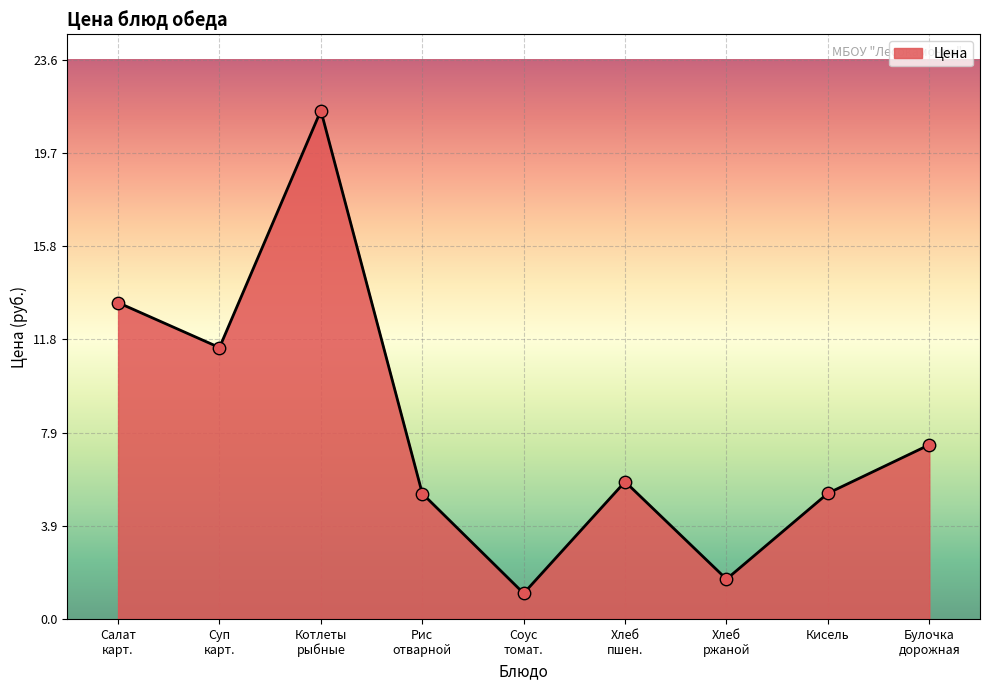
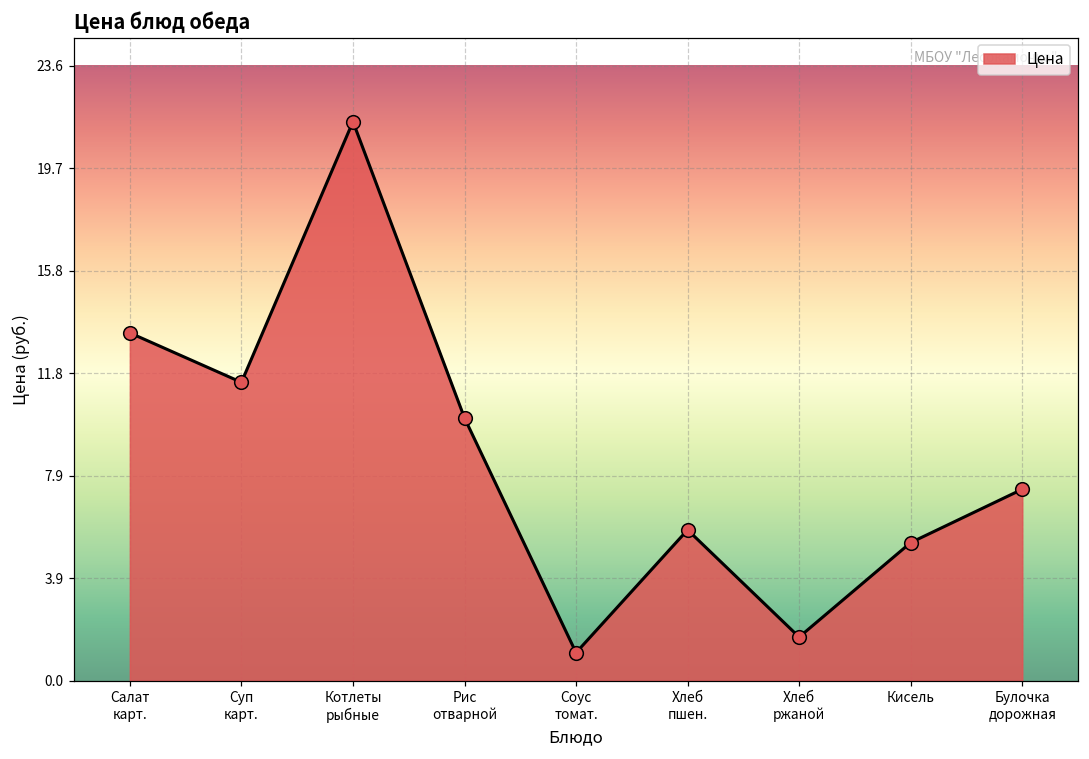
Рис отварной: 5.3 -> 10.1
